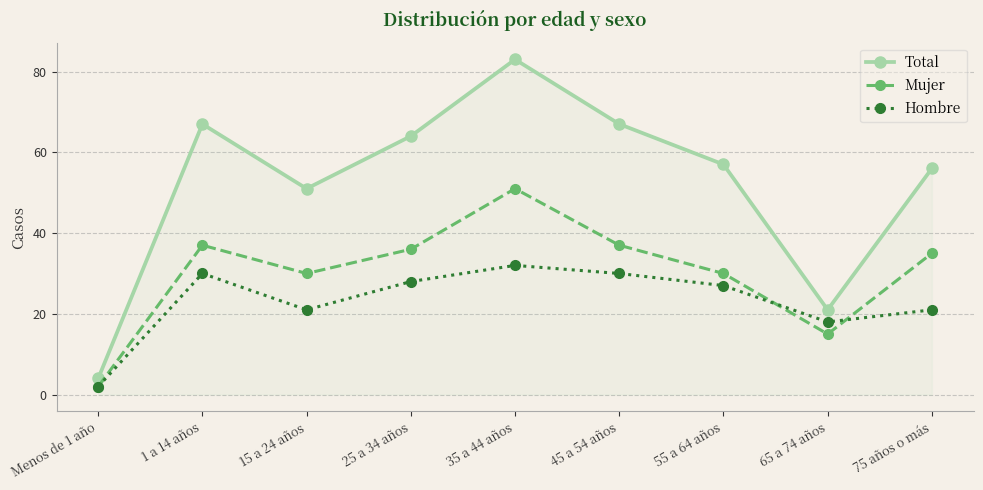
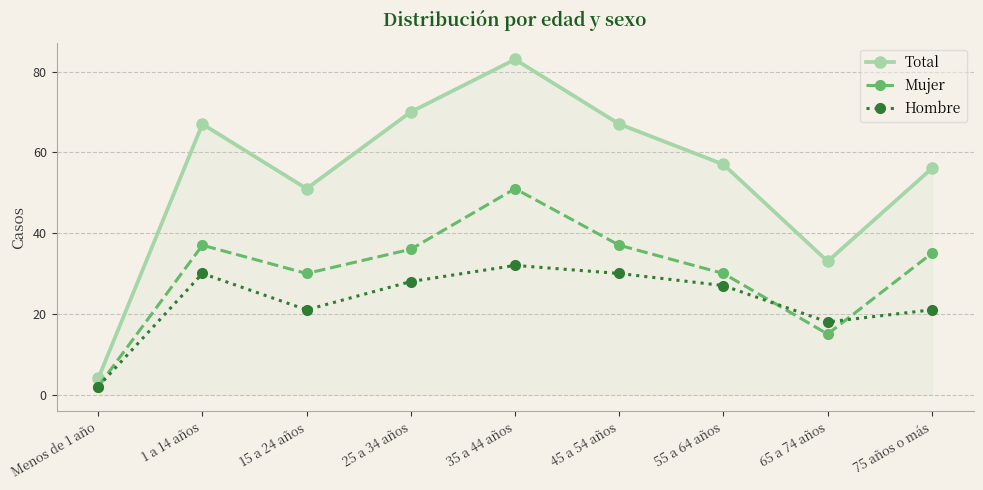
Total, 25 a 34 años: 64 -> 70
Total, 65 a 74 años: 21 -> 33
